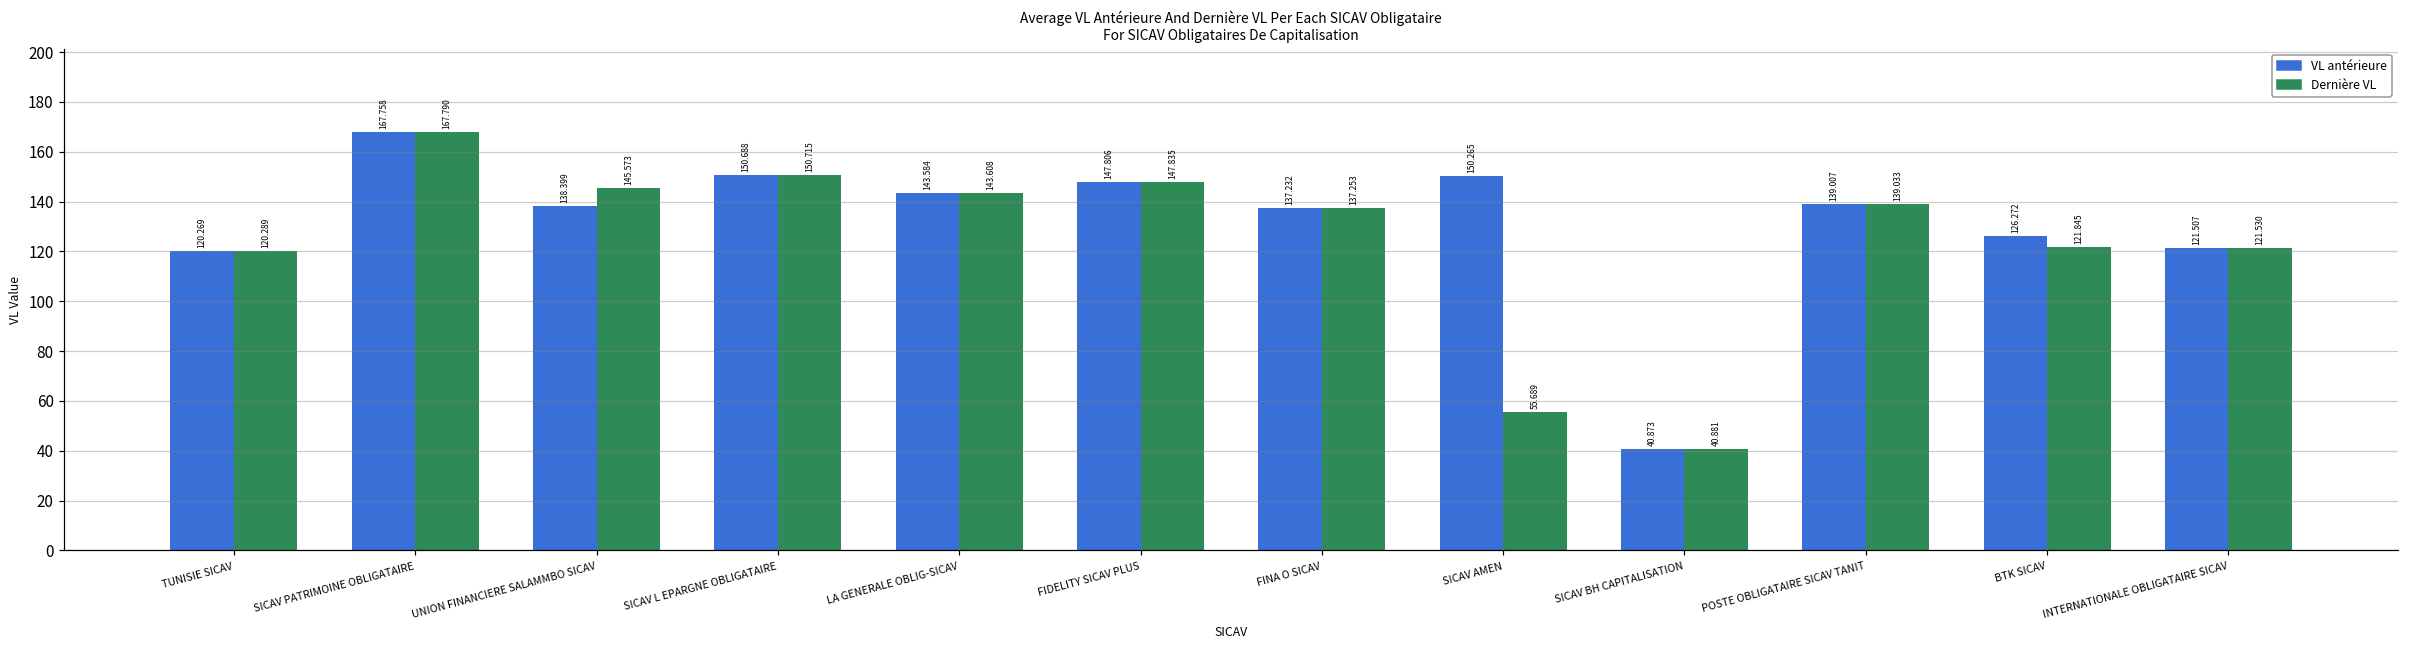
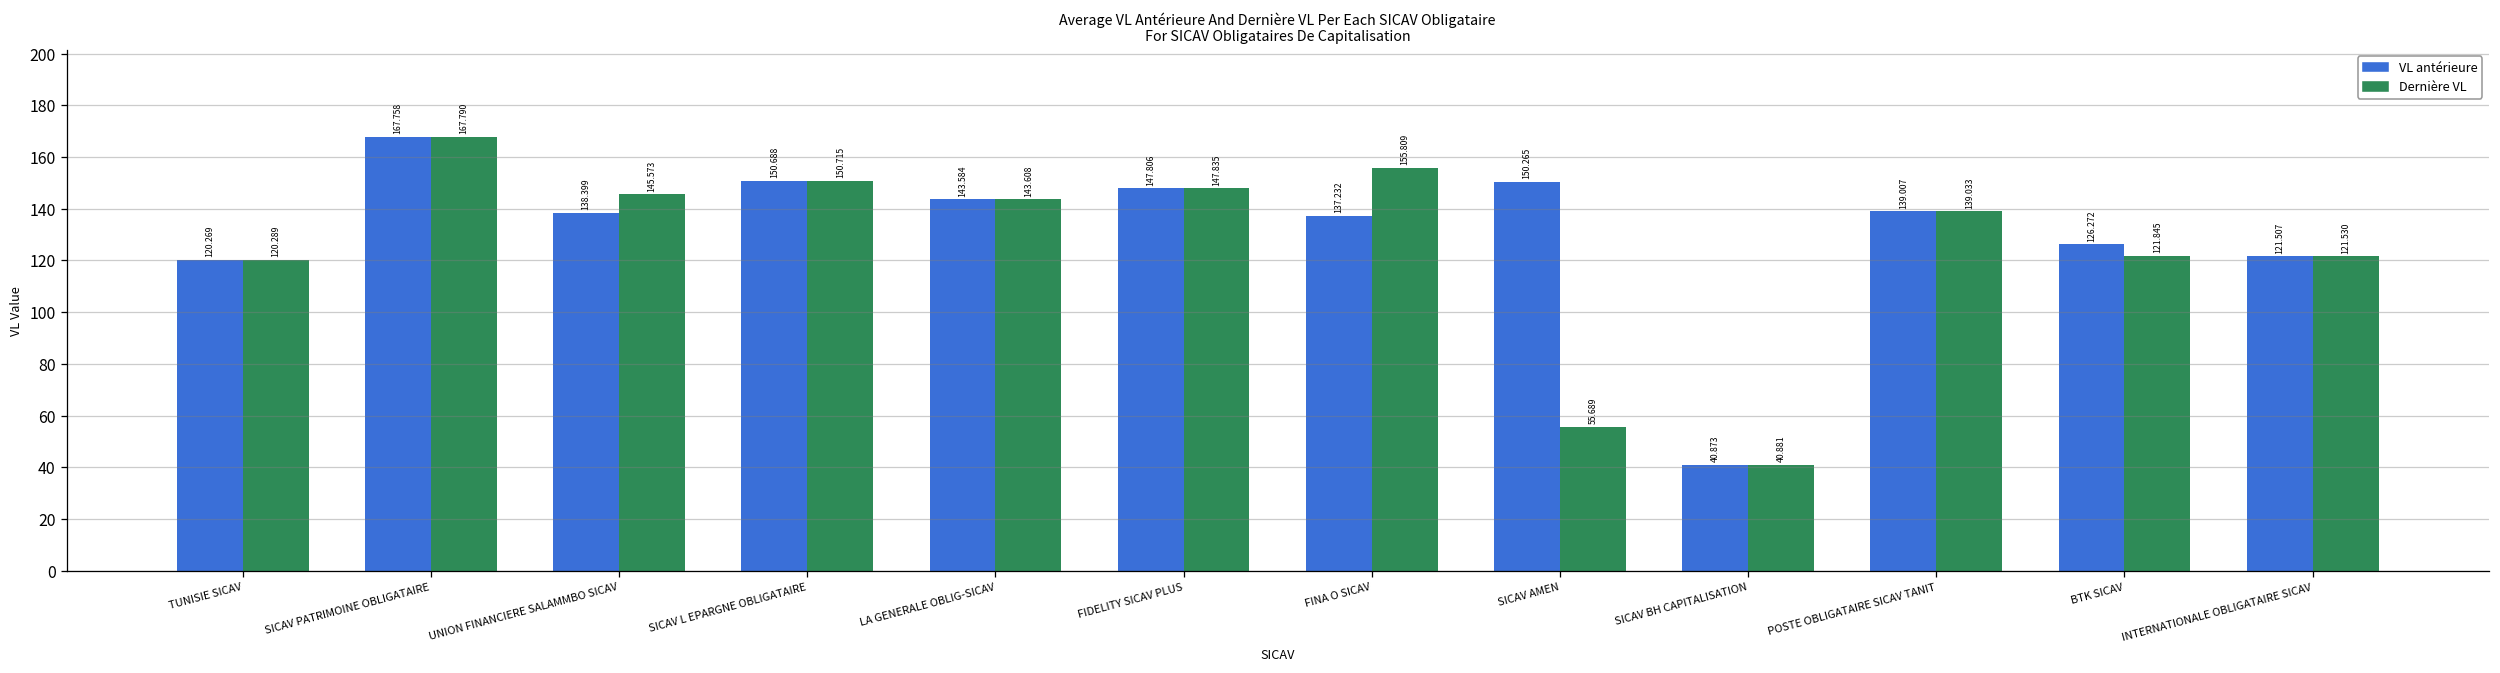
Dernière VL, FINA O SICAV: 137.253 -> 155.809
